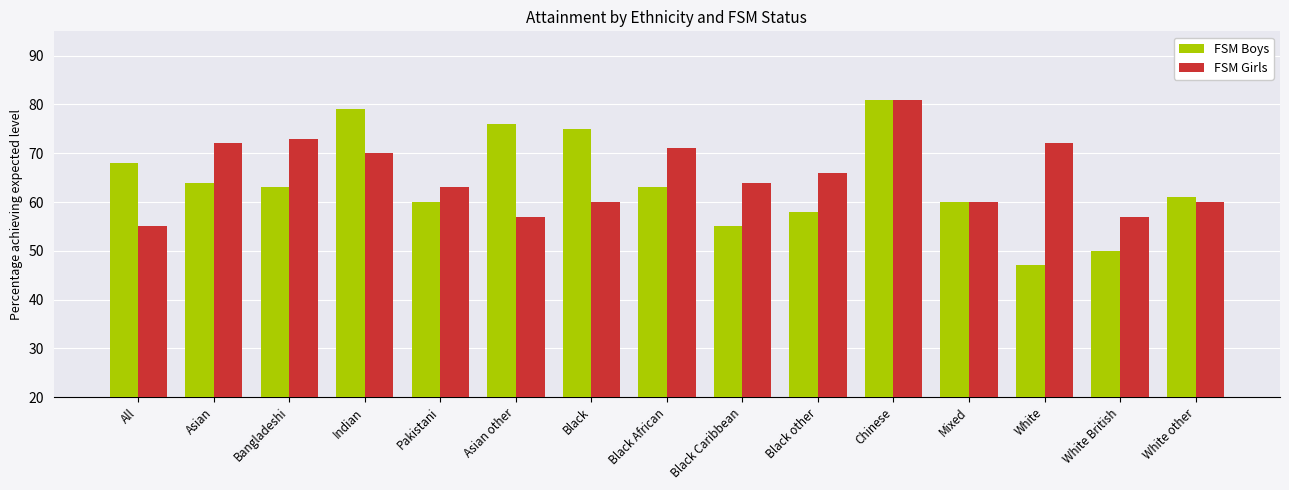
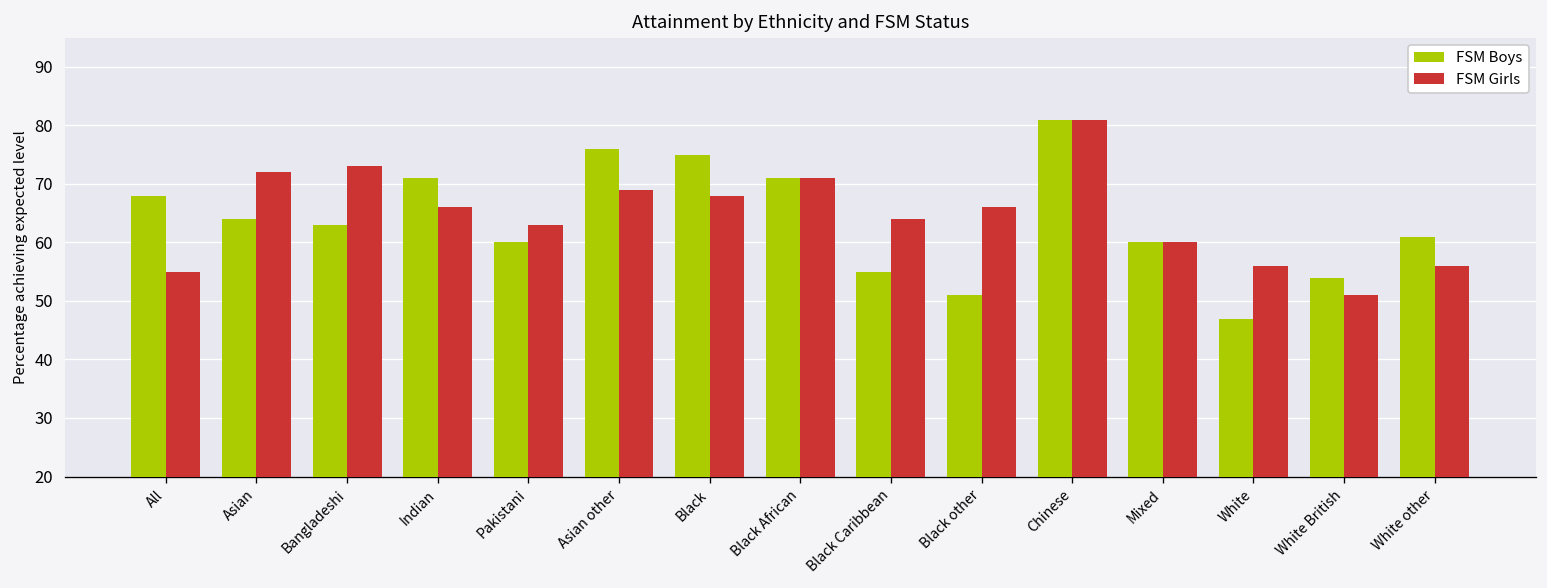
FSM Boys, Indian: 79 -> 71
FSM Girls, Indian: 70 -> 66
FSM Girls, Asian other: 57 -> 69
FSM Girls, Black: 60 -> 68
FSM Boys, Black African: 63 -> 71
FSM Boys, Black other: 58 -> 51
FSM Girls, White: 72 -> 56
FSM Boys, White British: 50 -> 54
FSM Girls, White British: 57 -> 51
FSM Girls, White other: 60 -> 56
